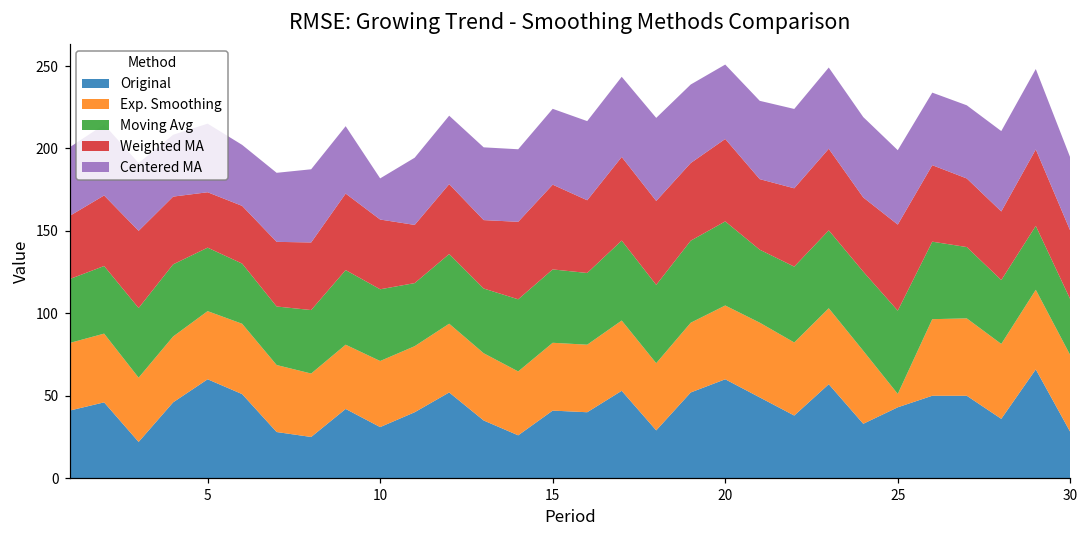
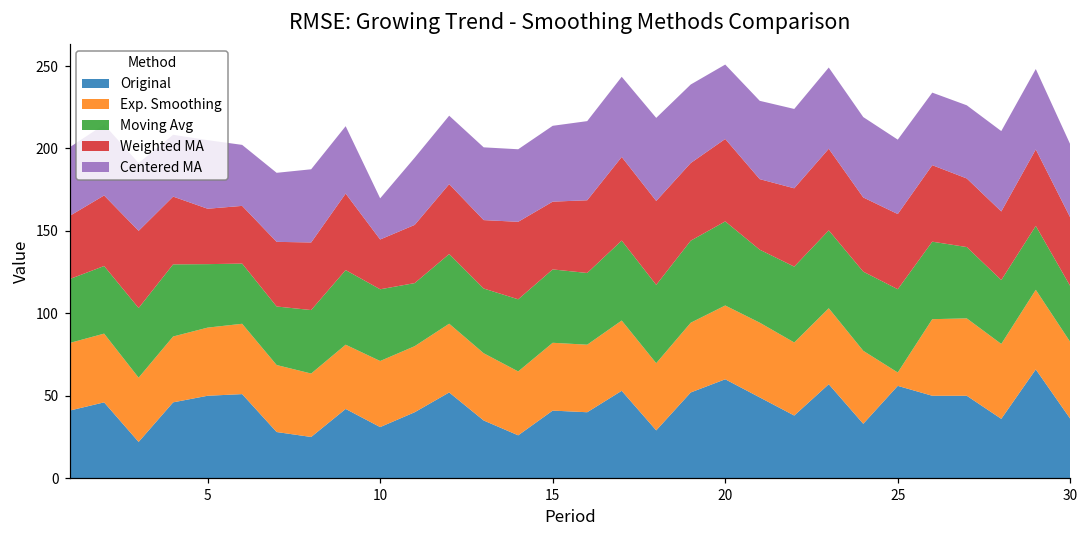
Original, 5: 60 -> 50
Weighted MA, 10: 42 -> 30
Weighted MA, 15: 51 -> 41
Original, 25: 43 -> 56
Weighted MA, 25: 52 -> 46
Original, 30: 28 -> 36
